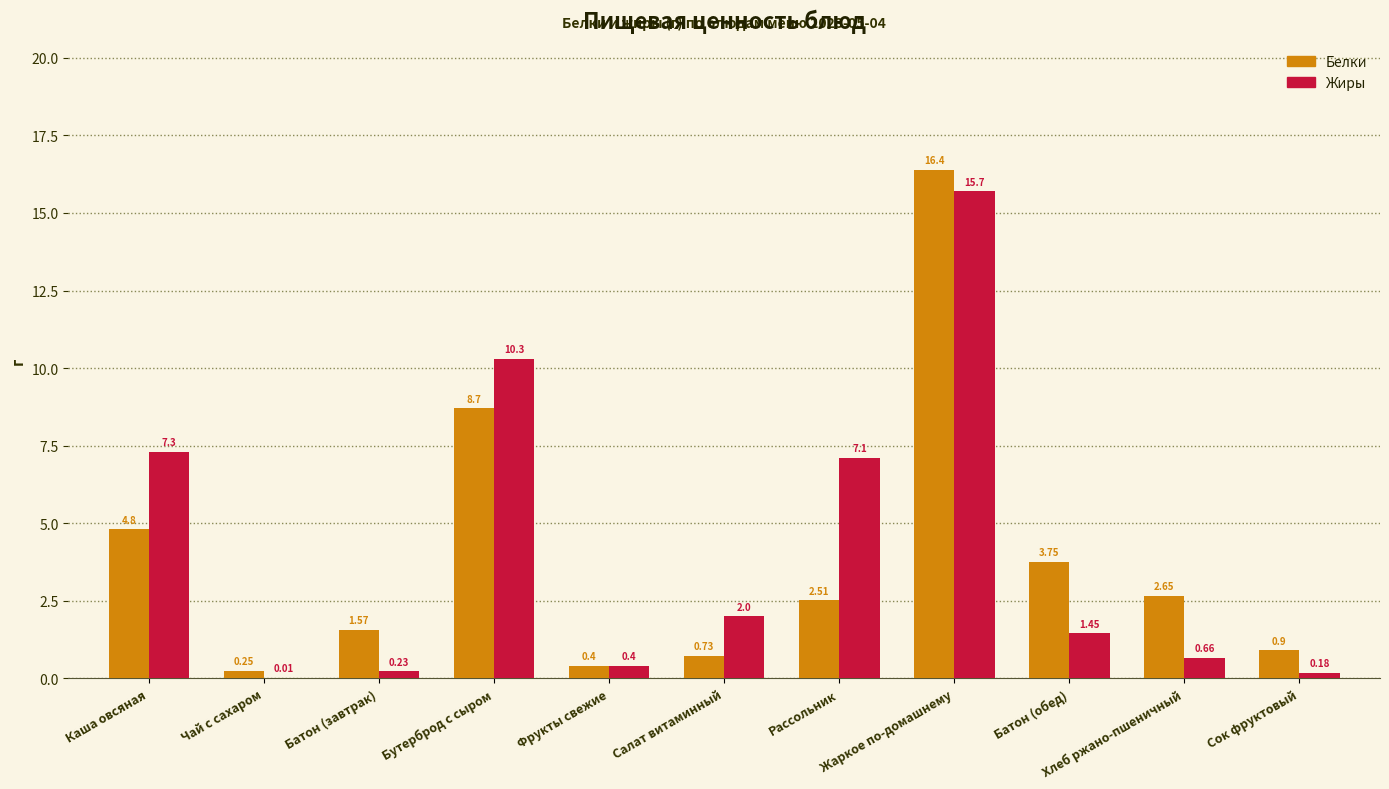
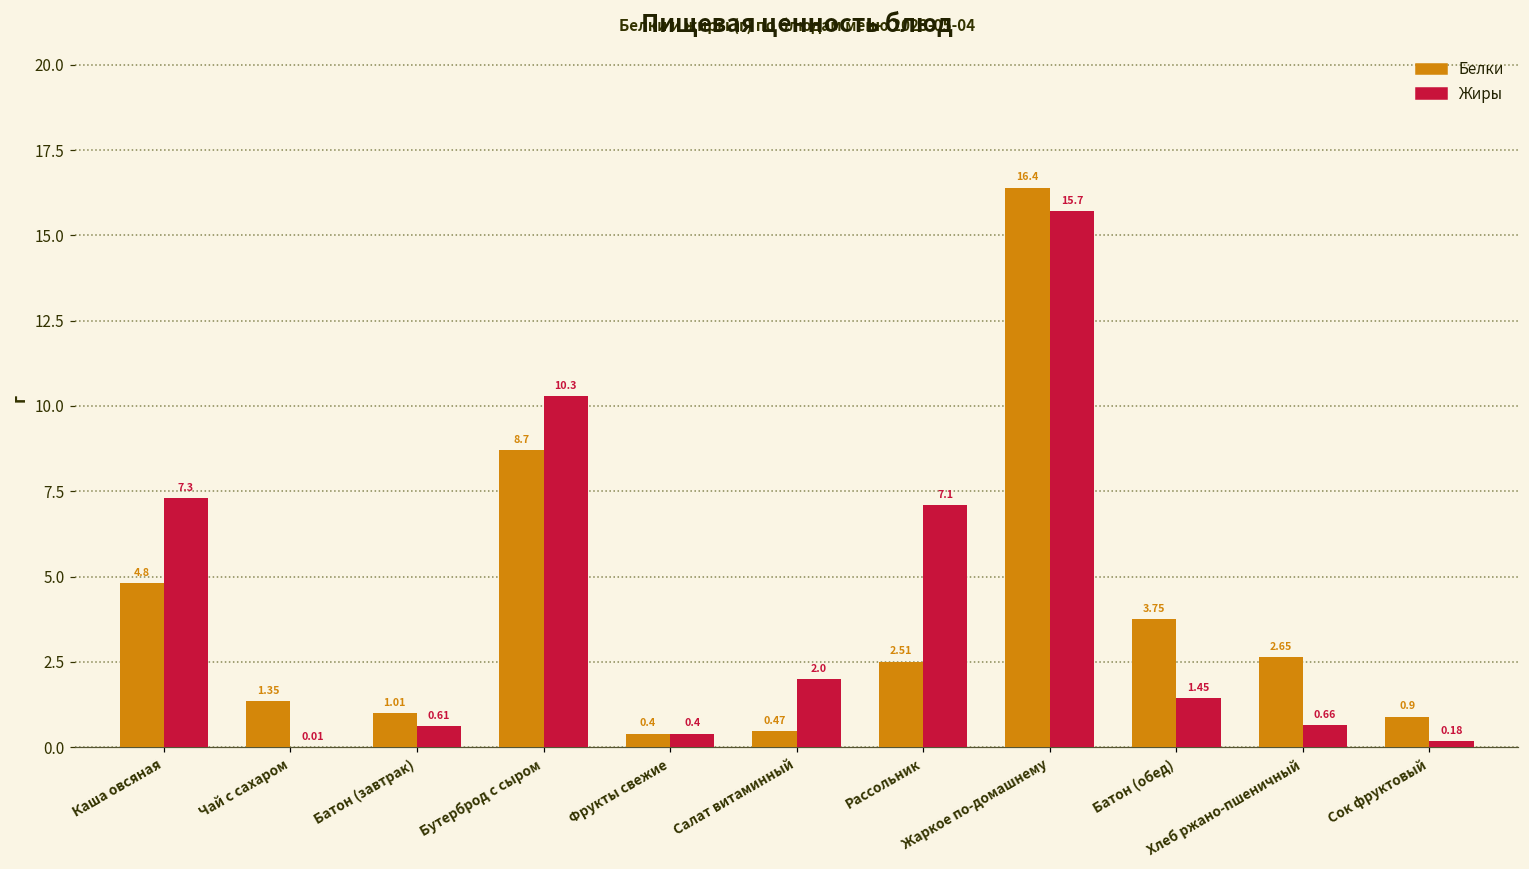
Белки, Чай с сахаром: 0.25 -> 1.35
Белки, Батон (завтрак): 1.57 -> 1.01
Жиры, Батон (завтрак): 0.23 -> 0.61
Белки, Салат витаминный: 0.73 -> 0.47
